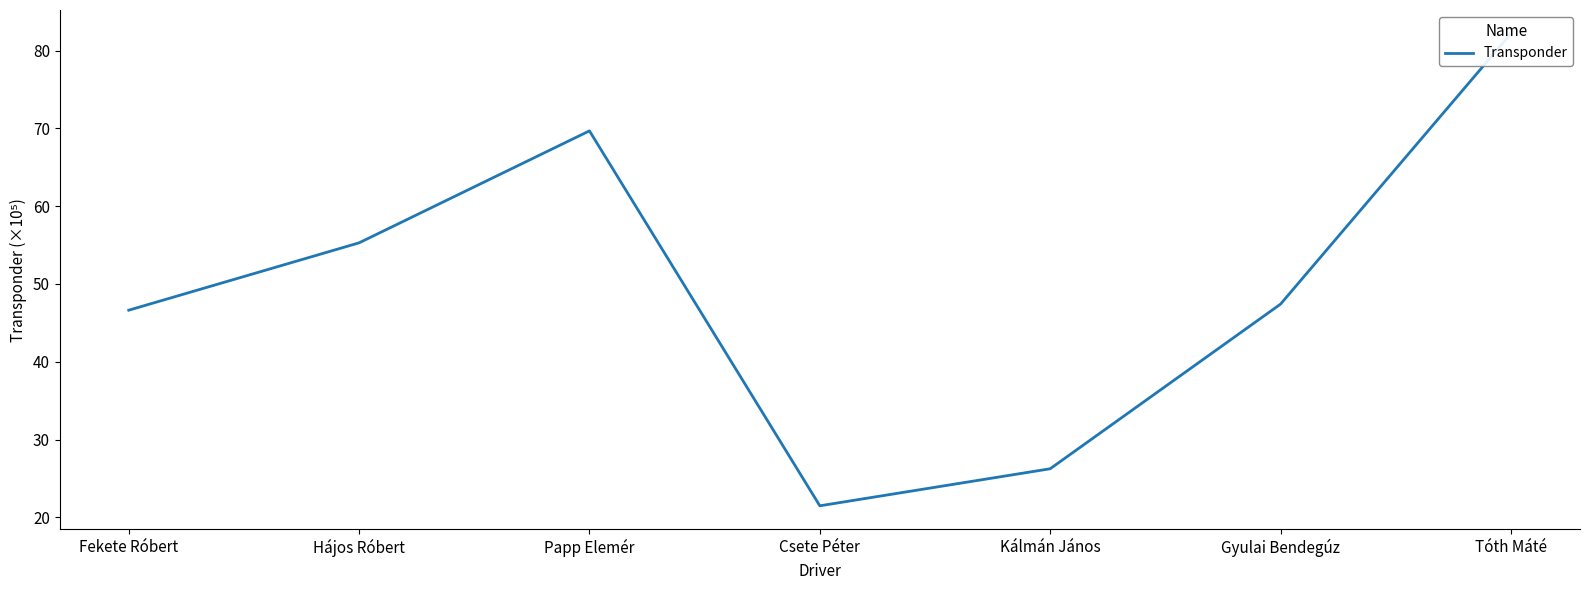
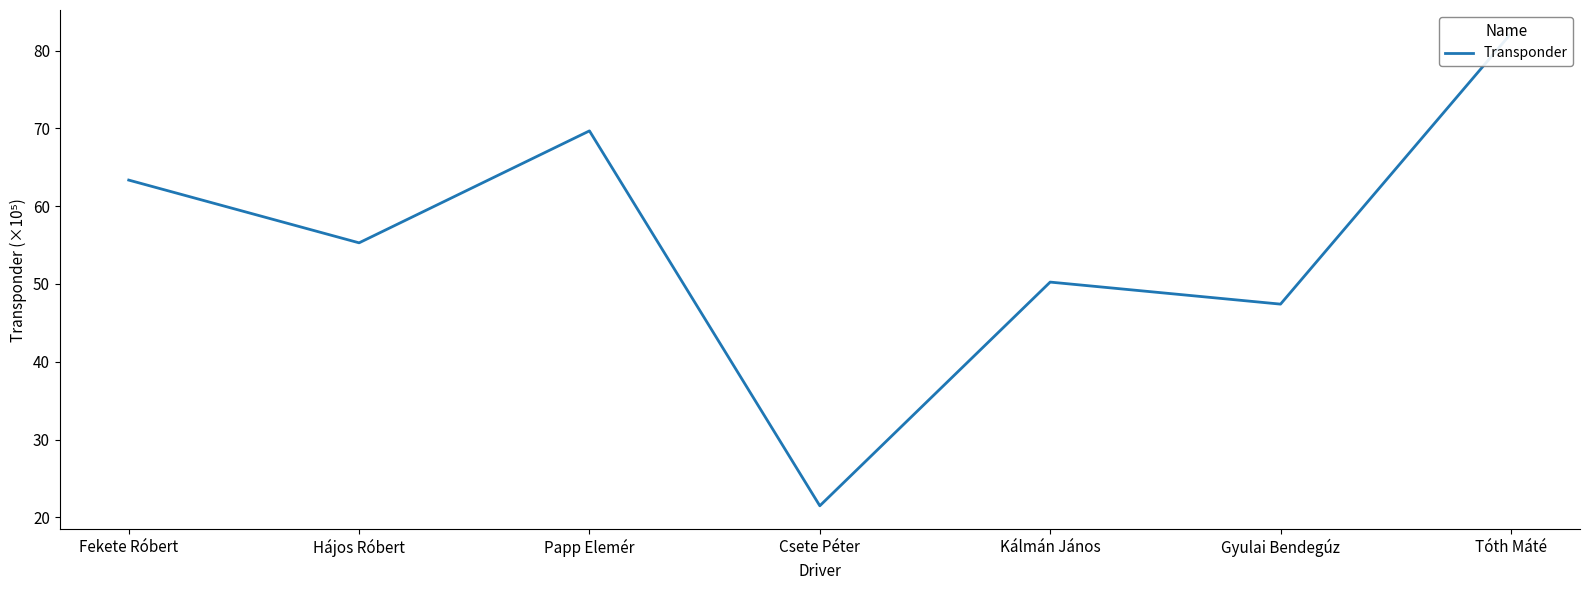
Fekete Róbert: 47 -> 63
Kálmán János: 26 -> 50
